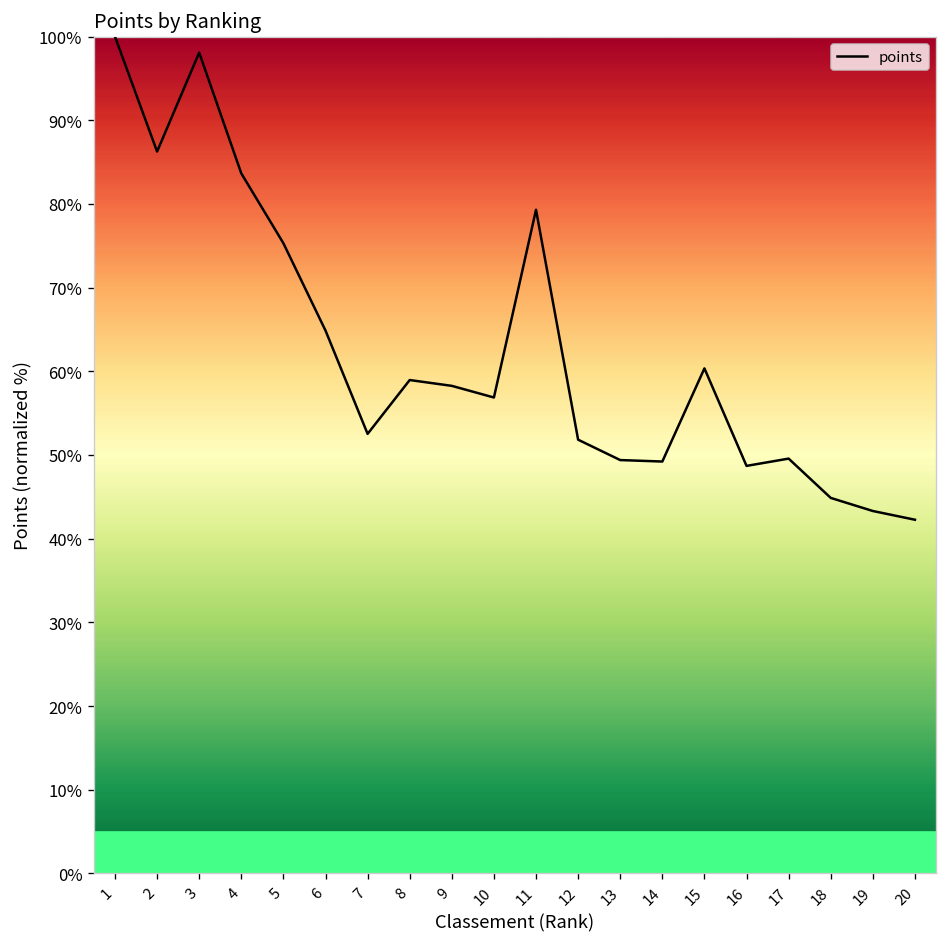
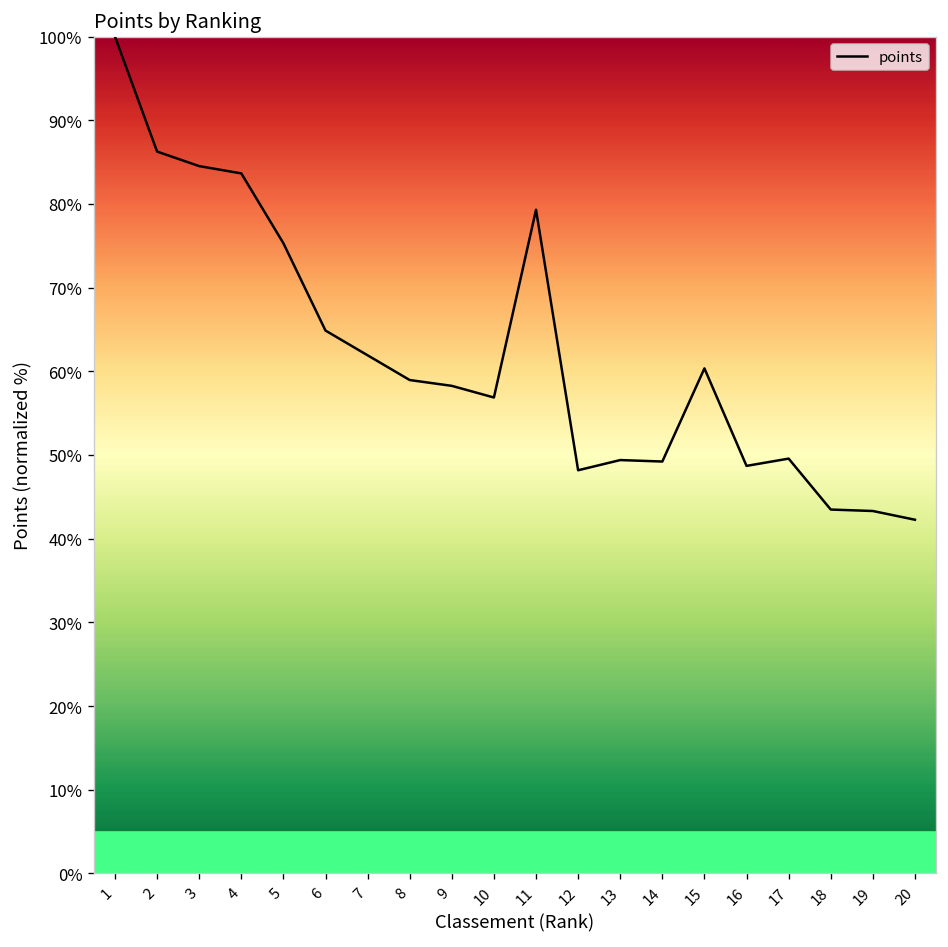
points, 3: 98% -> 85%
points, 7: 53% -> 62%
points, 12: 52% -> 48%
points, 18: 45% -> 43%
